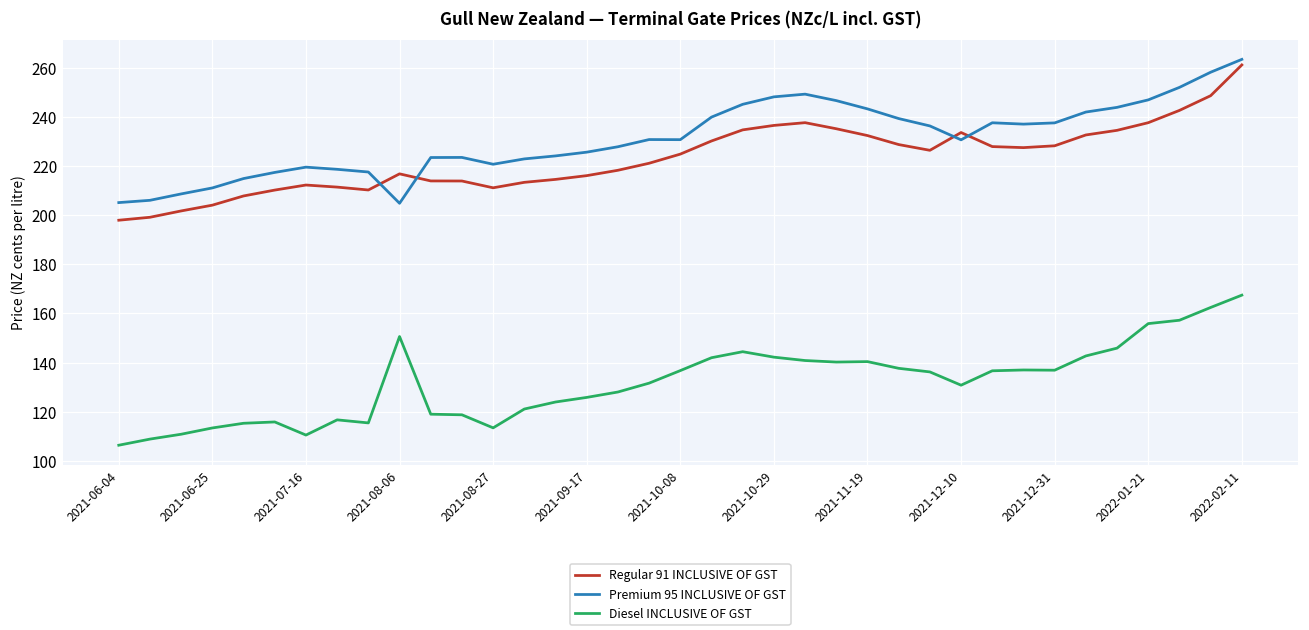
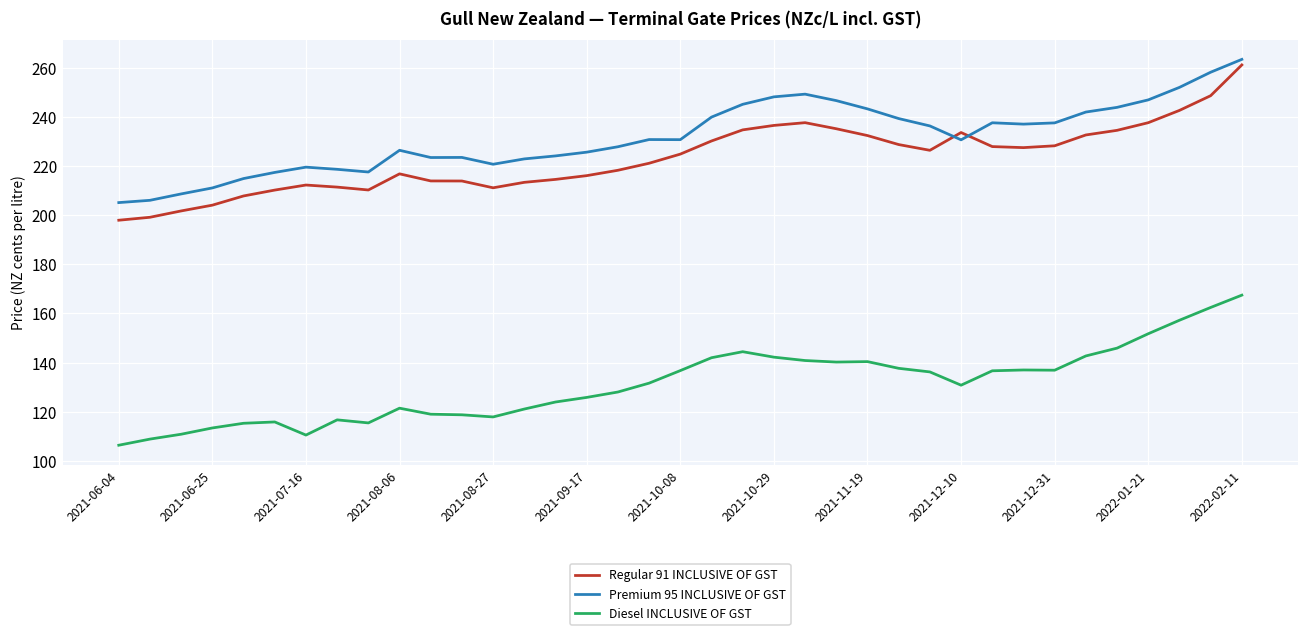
Premium 95 INCLUSIVE OF GST, 2021-08-06: 205 -> 226
Diesel INCLUSIVE OF GST, 2021-08-06: 151 -> 121
Diesel INCLUSIVE OF GST, 2021-08-27: 113 -> 118
Diesel INCLUSIVE OF GST, 2022-01-21: 156 -> 152
